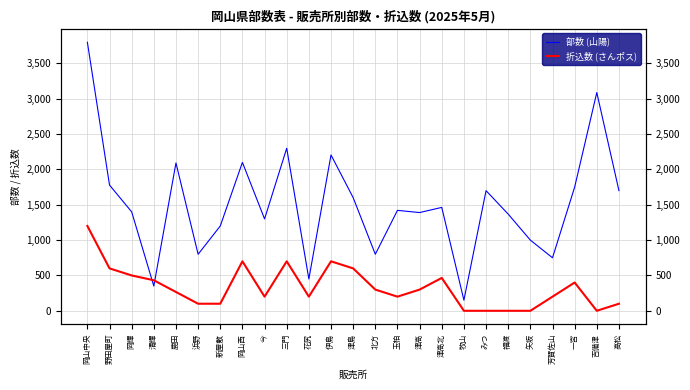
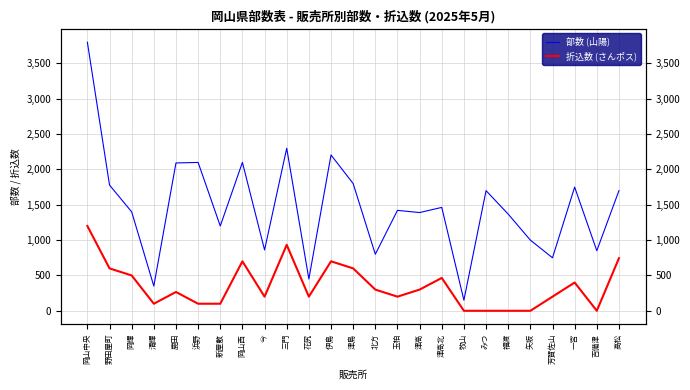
折込数 (さんポス), 清輝: 400 -> 100
部数 (山陽), 浜野: 800 -> 2,100
部数 (山陽), 今: 1,300 -> 900
折込数 (さんポス), 三門: 700 -> 900
部数 (山陽), 津島: 1,600 -> 1,800
部数 (山陽), 吉備津: 3,100 -> 900
折込数 (さんポス), 高松: 100 -> 700
